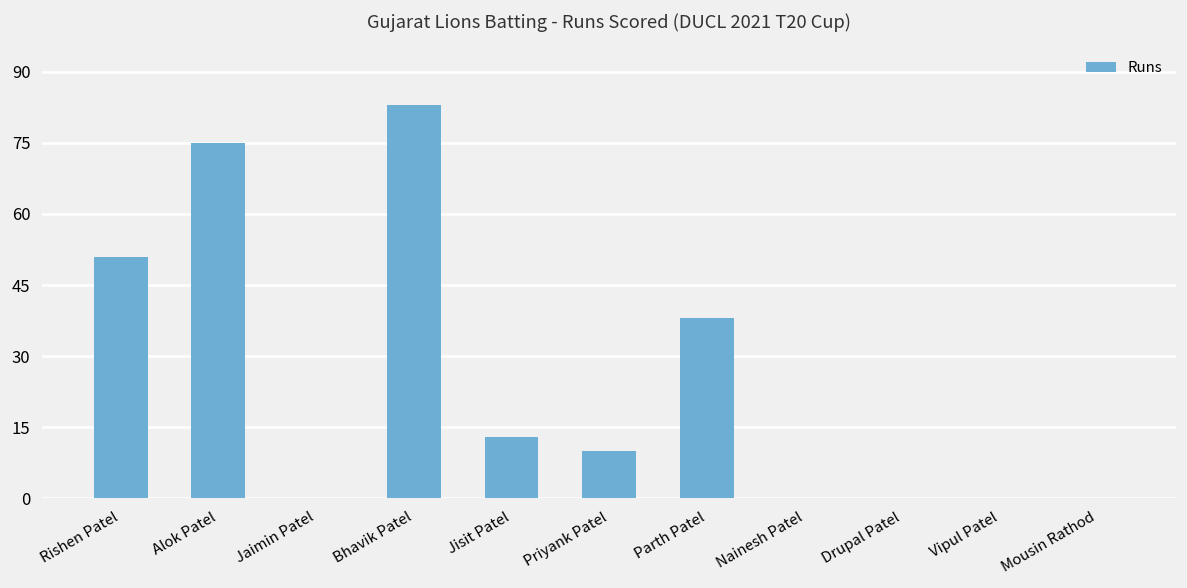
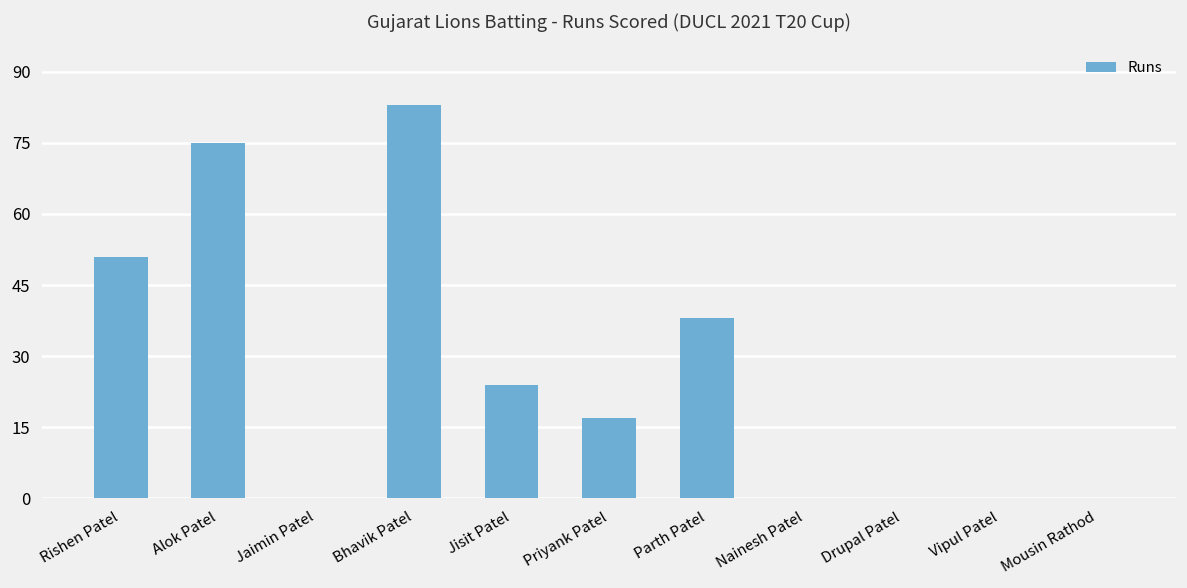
Jisit Patel: 13 -> 24
Priyank Patel: 10 -> 17
